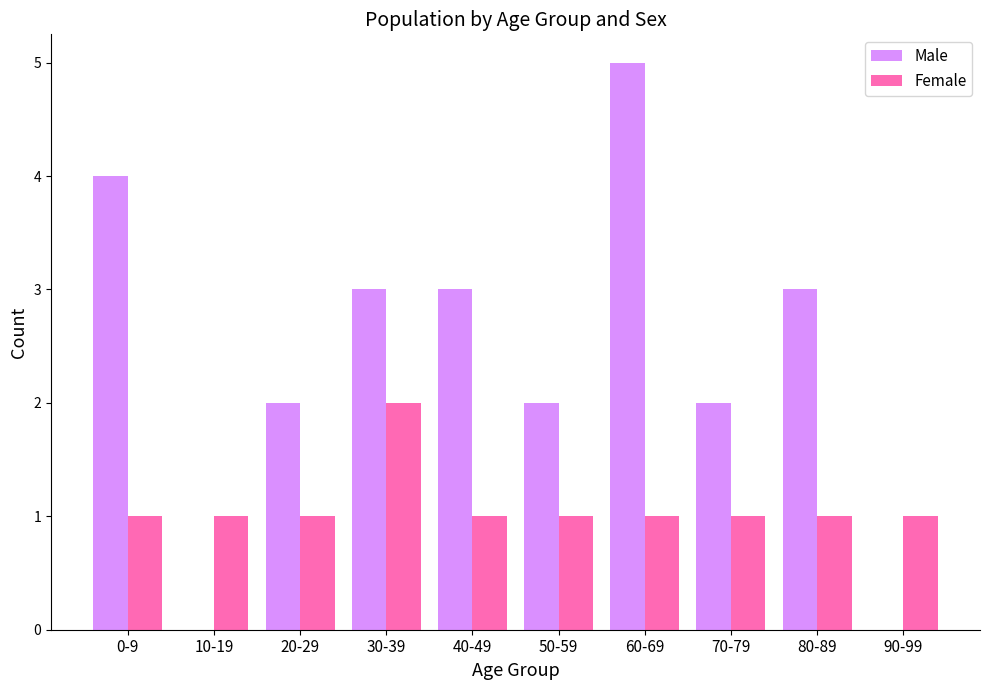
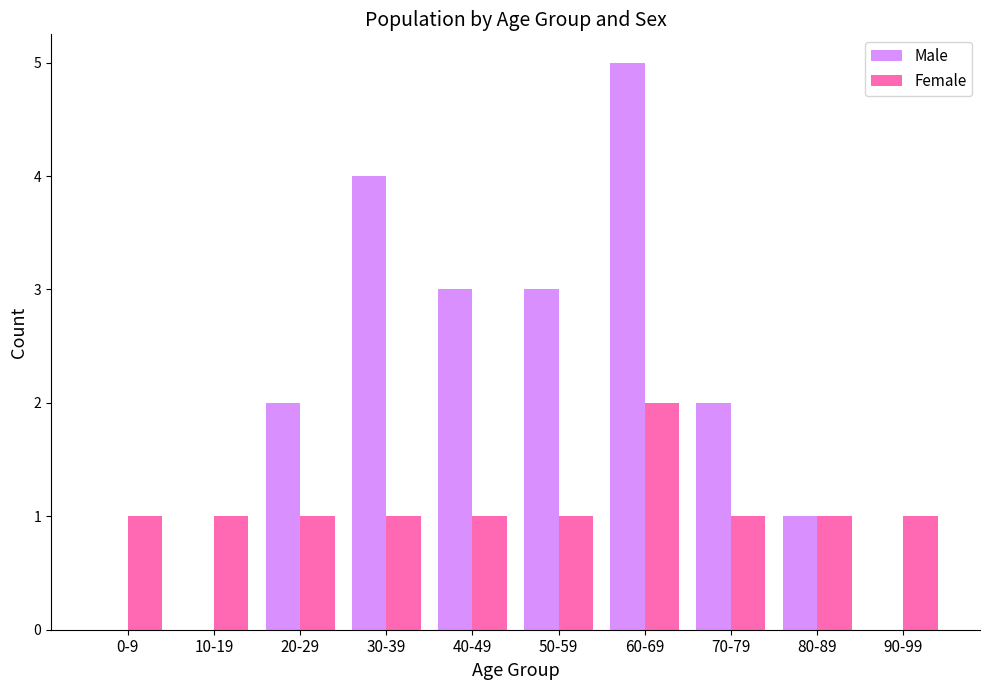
Male, 0-9: 4 -> 0
Male, 30-39: 3 -> 4
Female, 30-39: 2 -> 1
Male, 50-59: 2 -> 3
Female, 60-69: 1 -> 2
Male, 80-89: 3 -> 1
